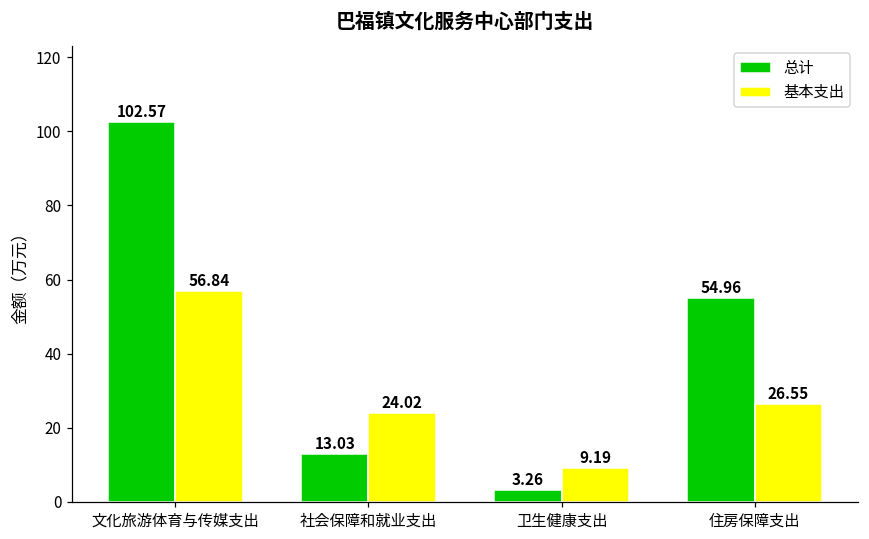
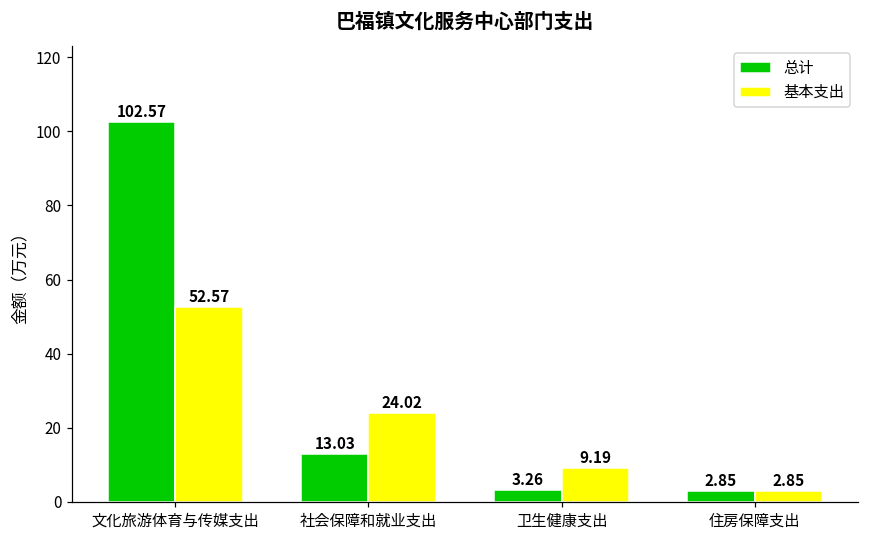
基本支出, 文化旅游体育与传媒支出: 56.84 -> 52.57
总计, 住房保障支出: 54.96 -> 2.85
基本支出, 住房保障支出: 26.55 -> 2.85
